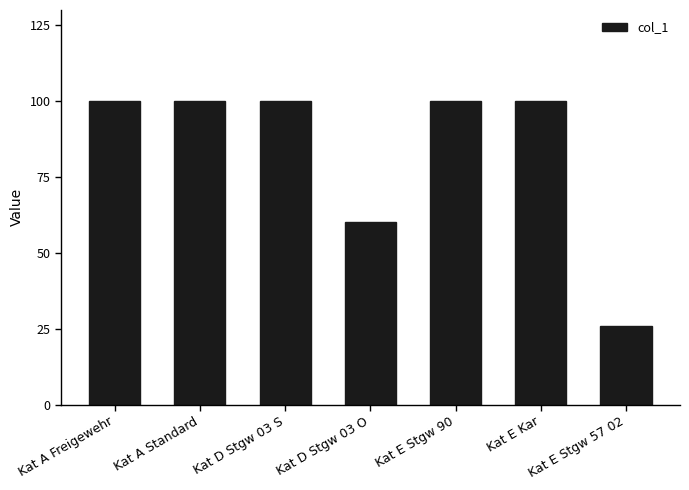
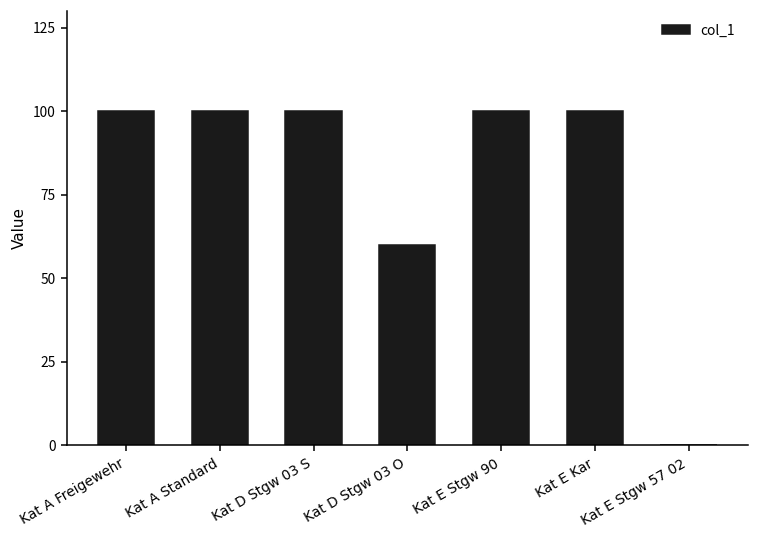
Kat E Stgw 57 02: 26 -> 0
